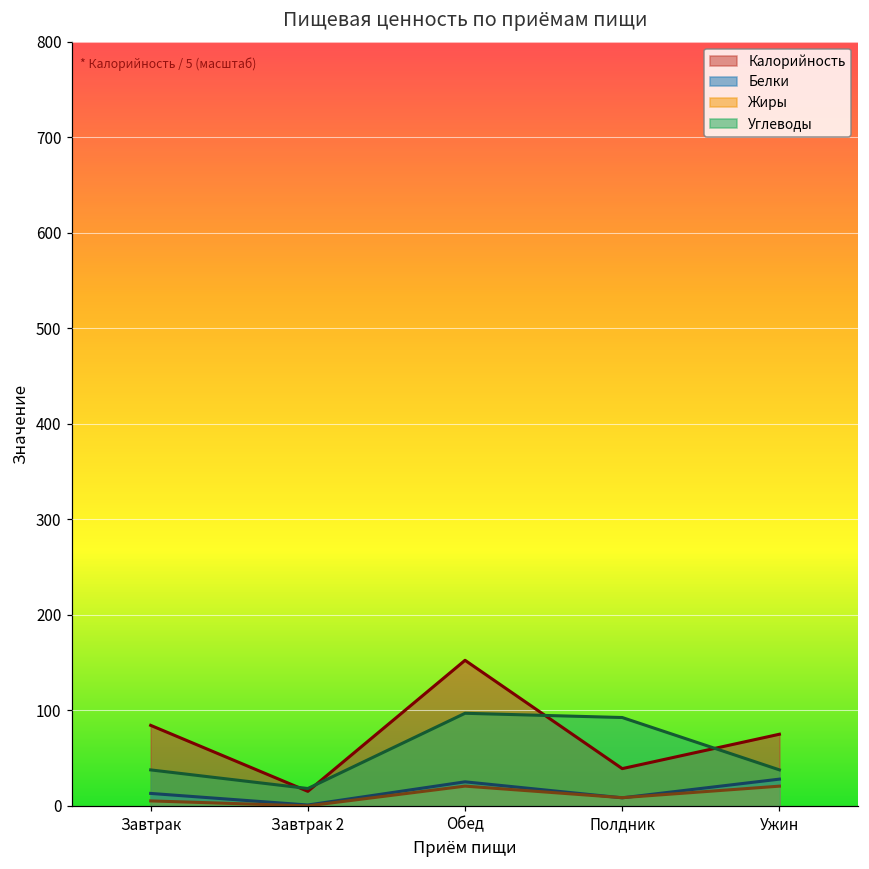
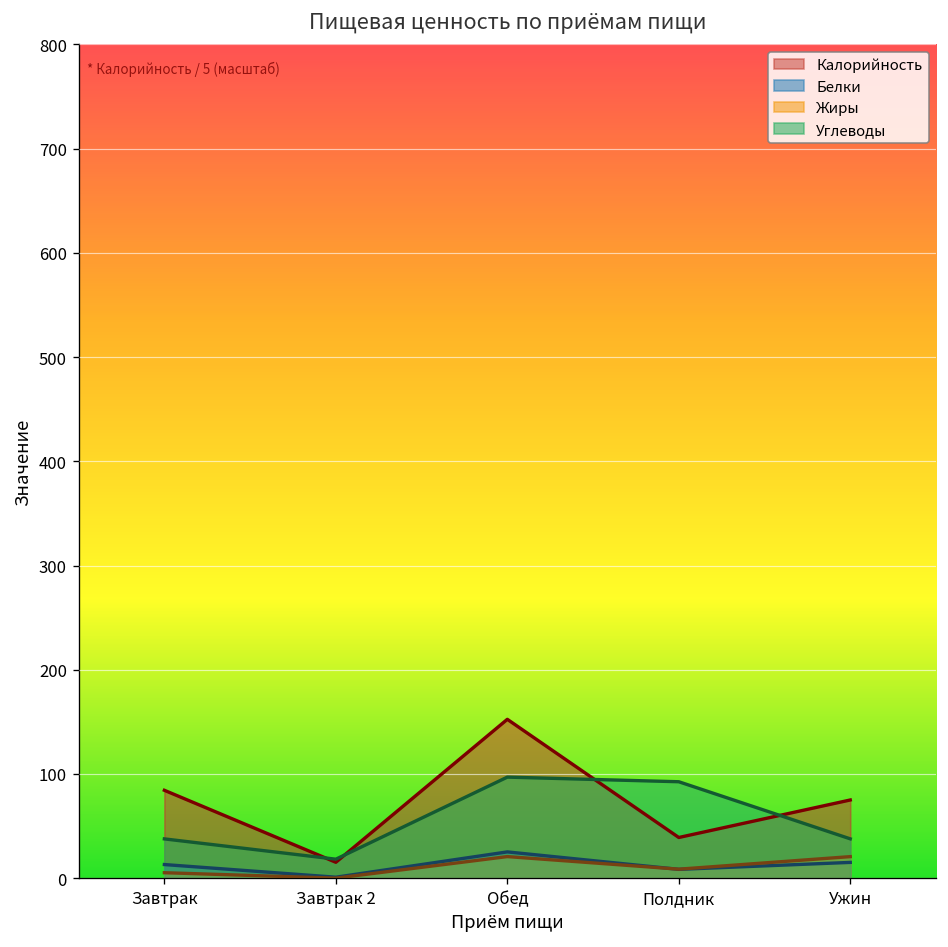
Белки, Ужин: 30 -> 20
